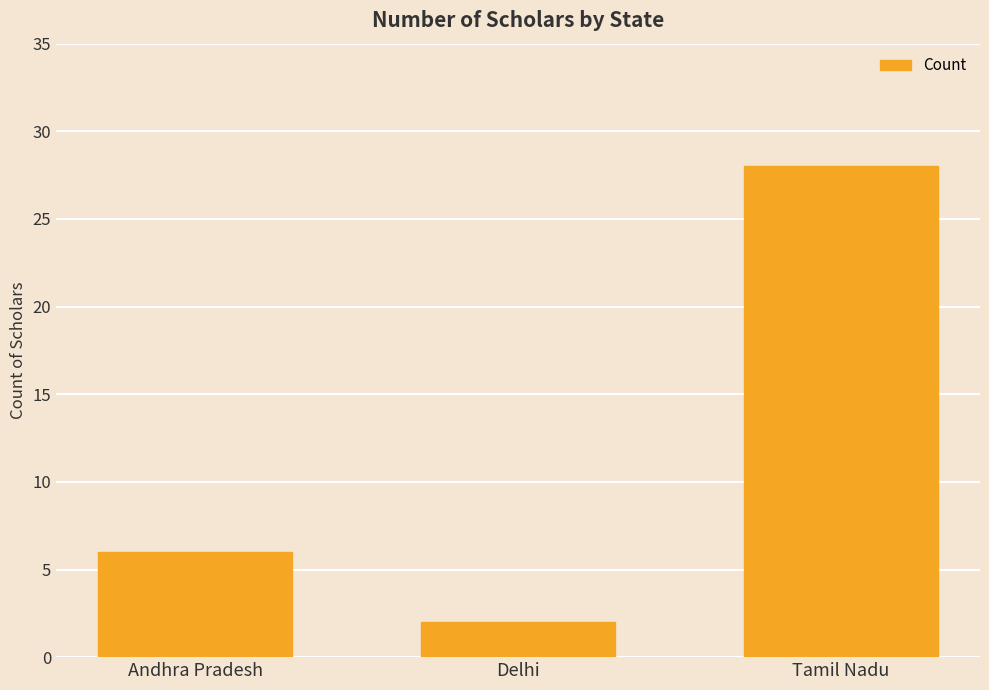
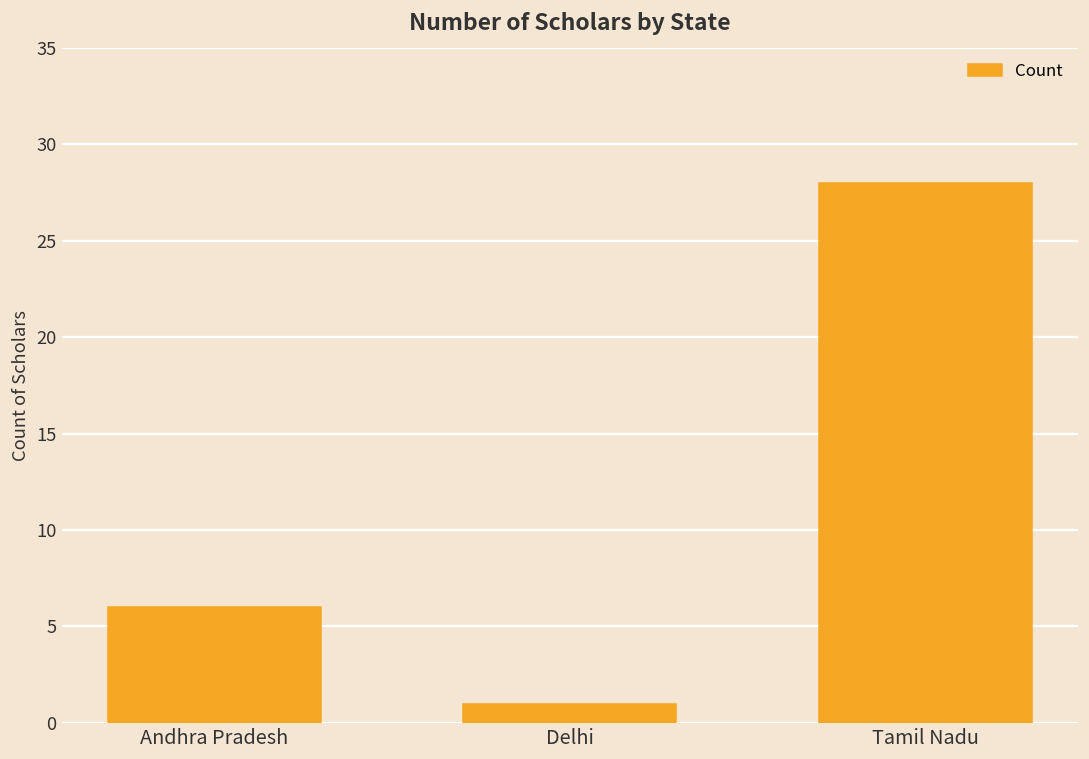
Delhi: 2 -> 1
